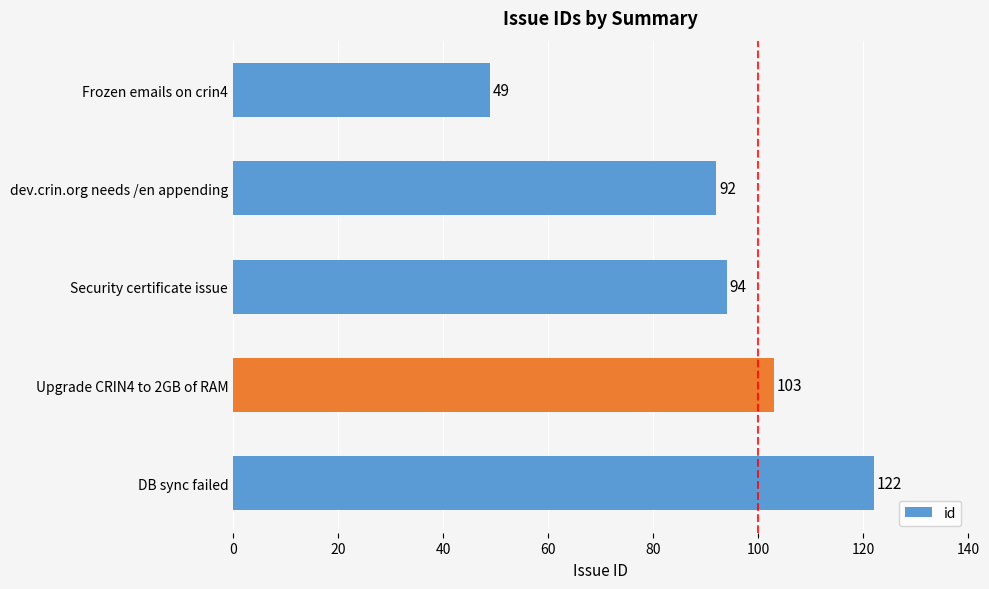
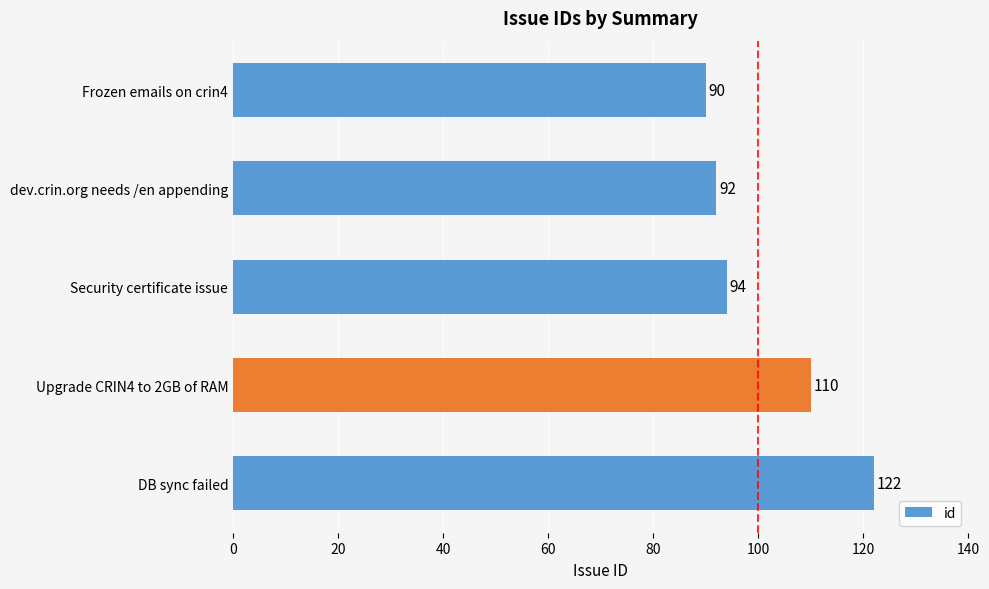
Frozen emails on crin4: 49 -> 90
Upgrade CRIN4 to 2GB of RAM: 103 -> 110
